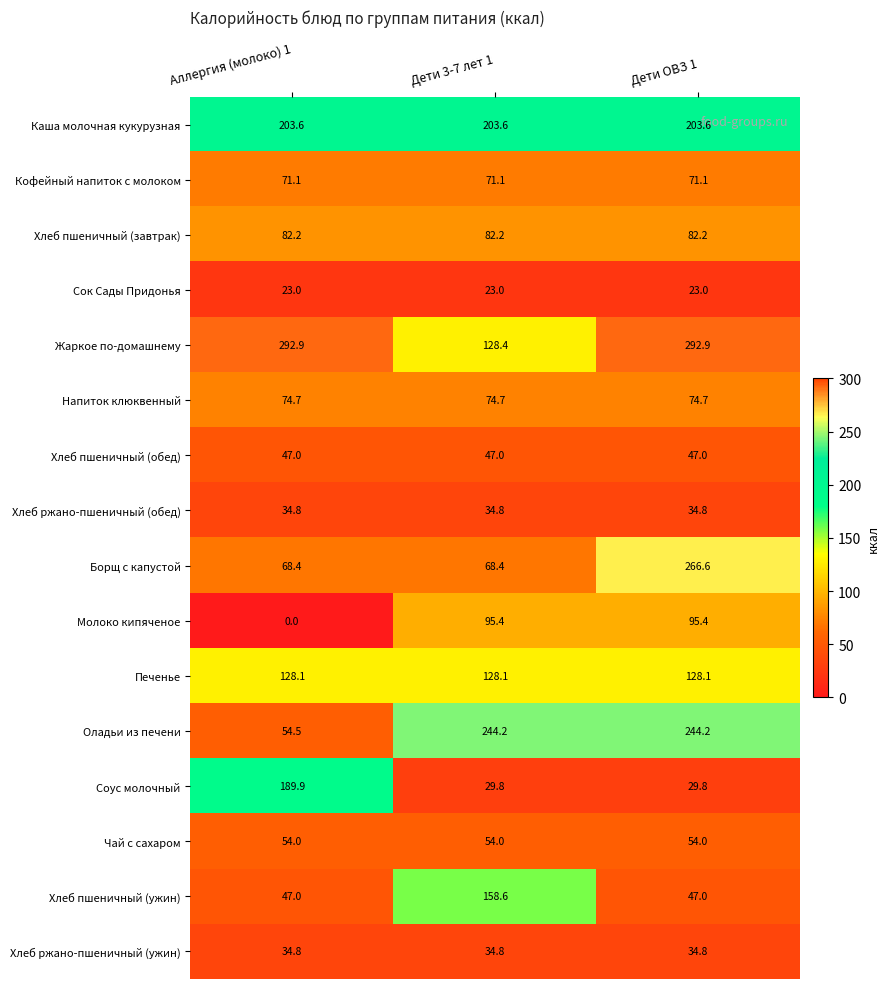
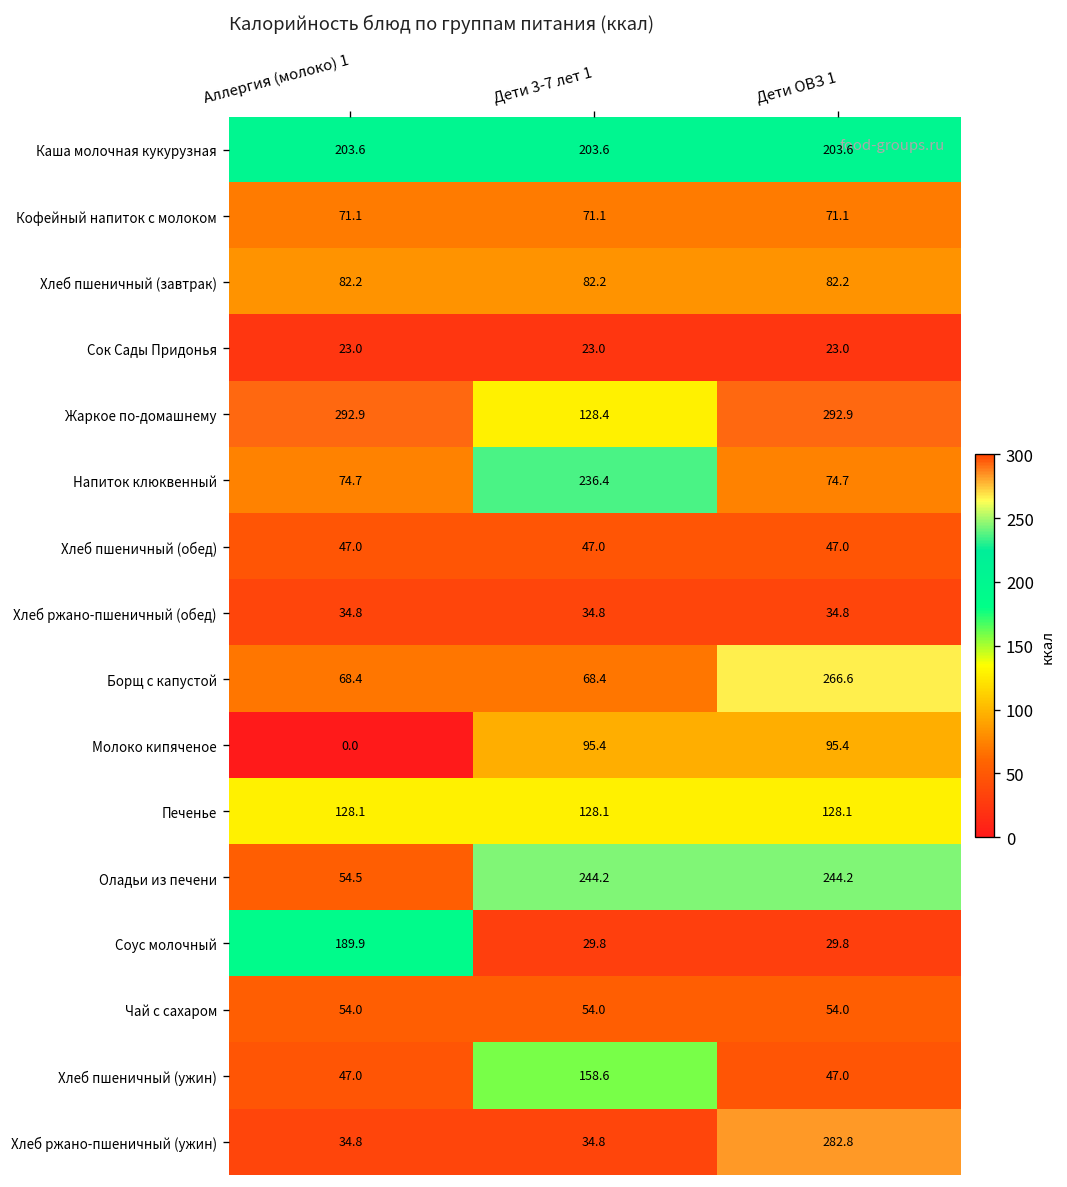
Напиток клюквенный, Дети 3-7 лет 1: 74.7 -> 236.4
Хлеб ржано-пшеничный (ужин), Дети ОВЗ 1: 34.8 -> 282.8
